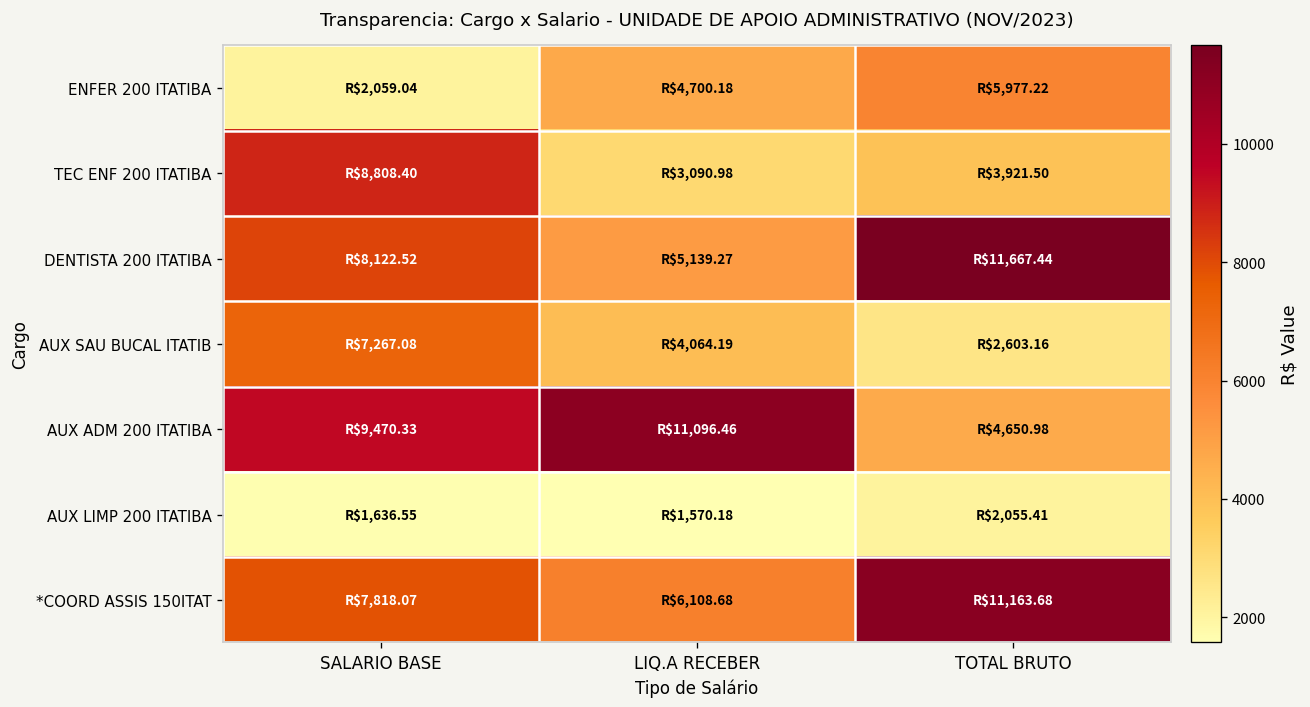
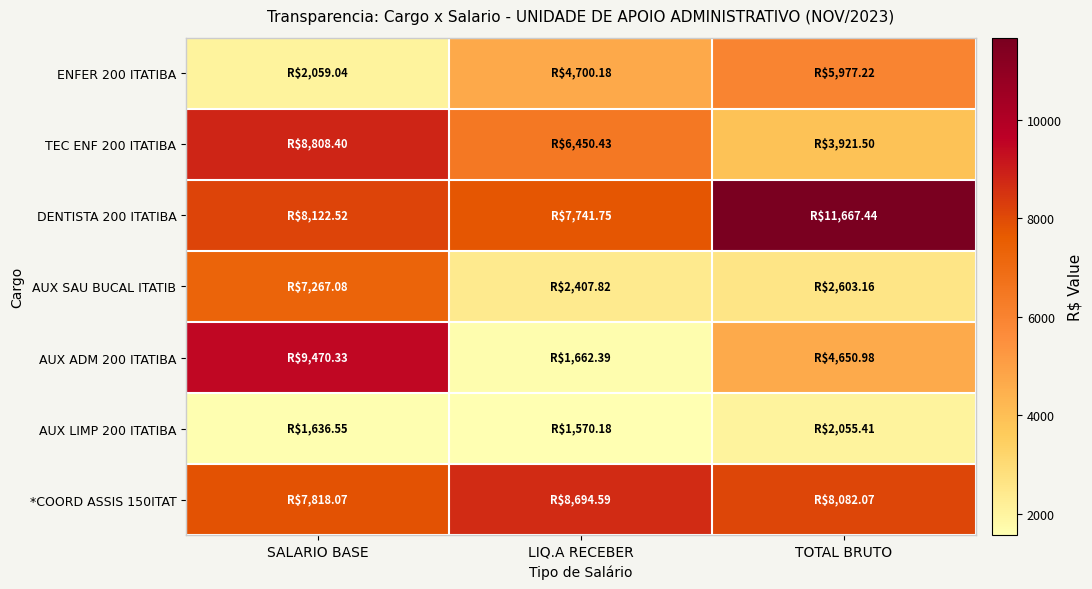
TEC ENF 200 ITATIBA, LIQ.A RECEBER: $3,090.98 -> $6,450.43
DENTISTA 200 ITATIBA, LIQ.A RECEBER: $5,139.27 -> $7,741.75
AUX SAU BUCAL ITATIB, LIQ.A RECEBER: $4,064.19 -> $2,407.82
AUX ADM 200 ITATIBA, LIQ.A RECEBER: $11,096.46 -> $1,662.39
*COORD ASSIS 150ITAT, LIQ.A RECEBER: $6,108.68 -> $8,694.59
*COORD ASSIS 150ITAT, TOTAL BRUTO: $11,163.68 -> $8,082.07
